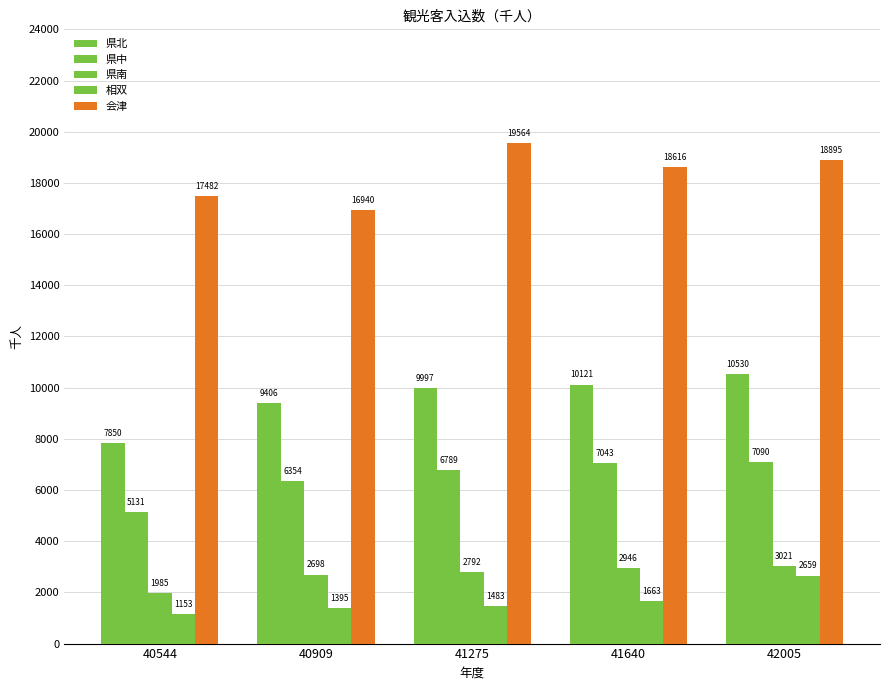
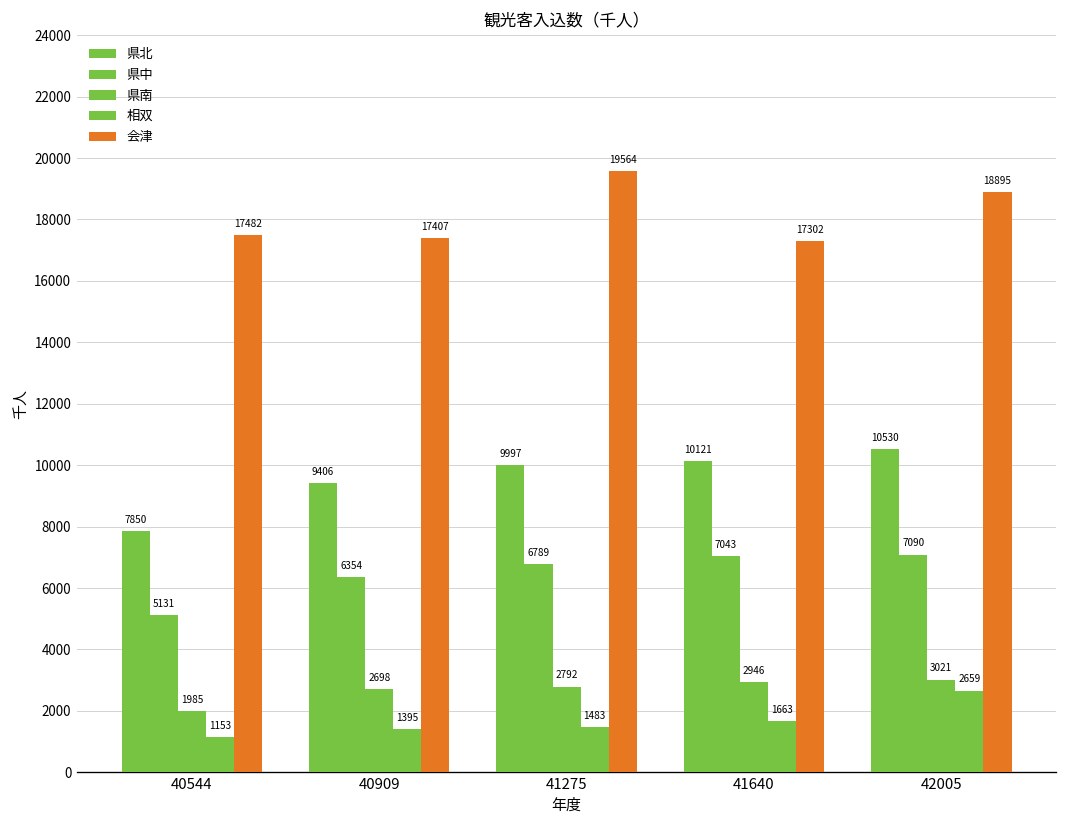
会津, 40909: 16940 -> 17407
会津, 41640: 18616 -> 17302
